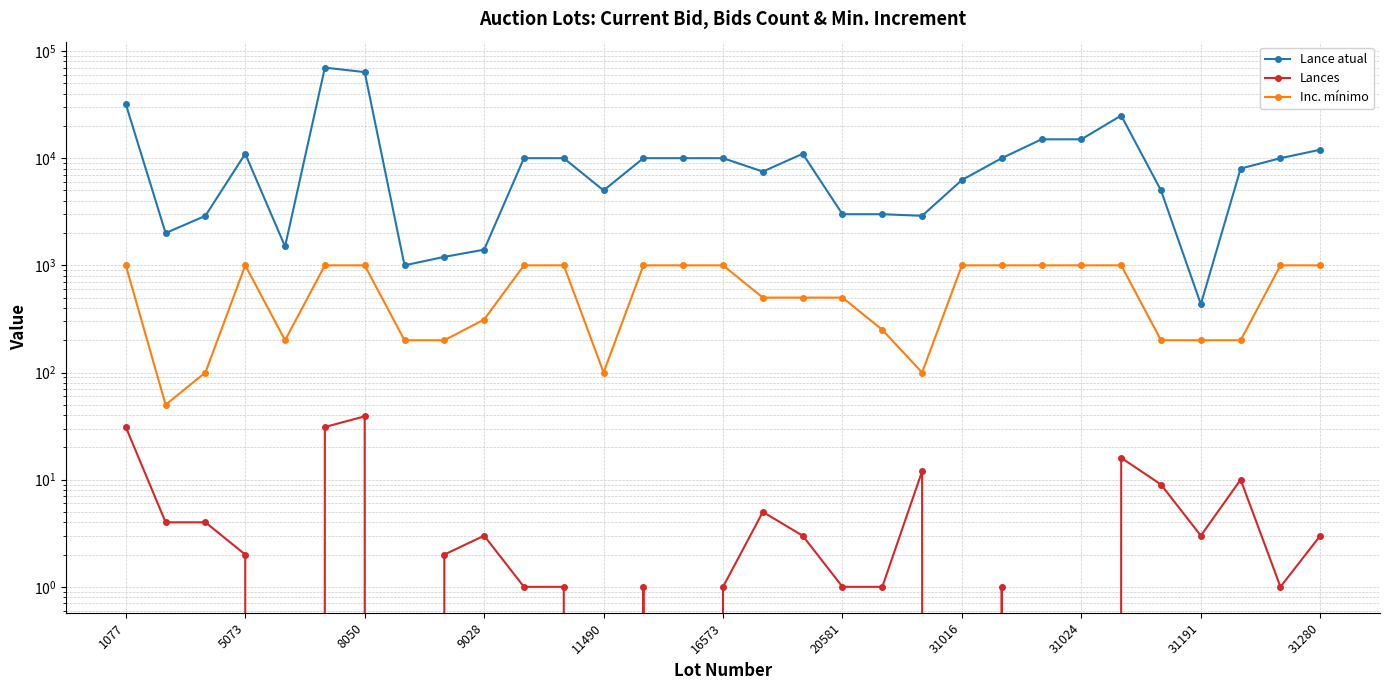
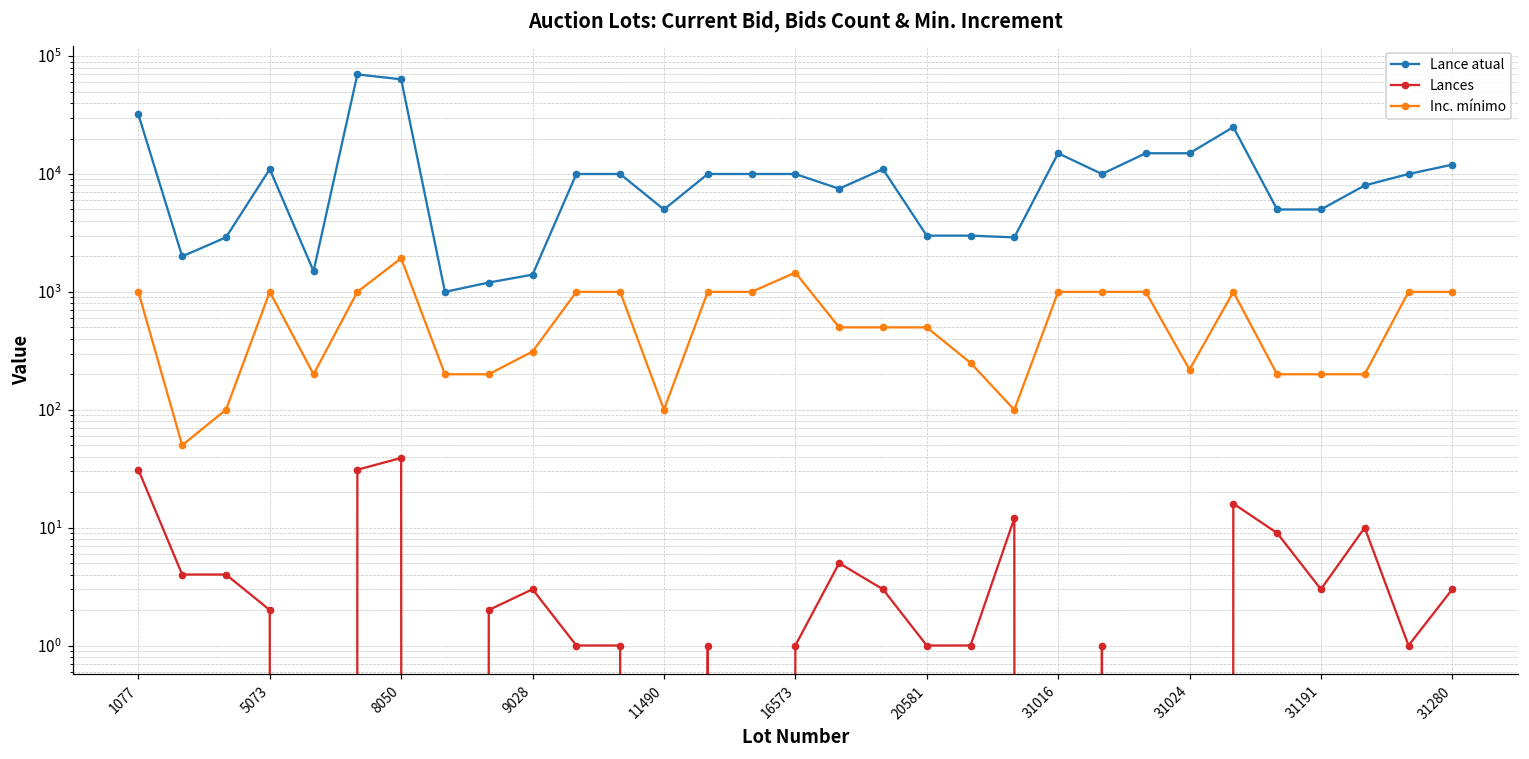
Inc. mínimo, 8050: 1000 -> 1900
Inc. mínimo, 16573: 1000 -> 1500
Lance atual, 31016: 6000 -> 15000
Inc. mínimo, 31024: 1000 -> 220
Lance atual, 31191: 430 -> 5000
